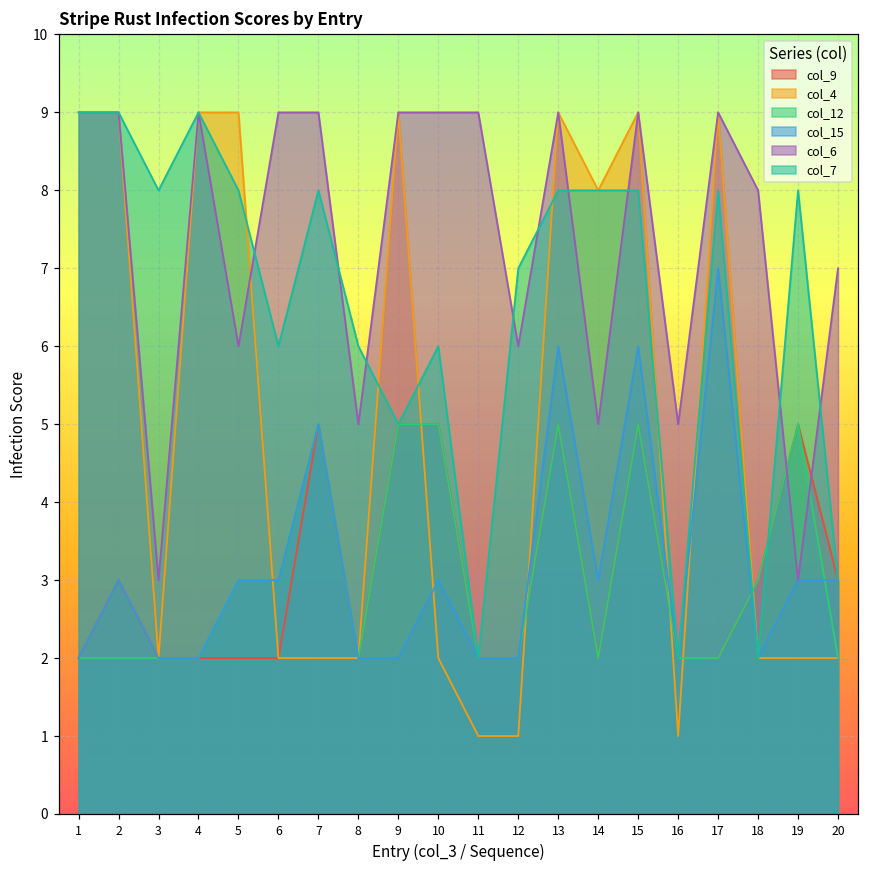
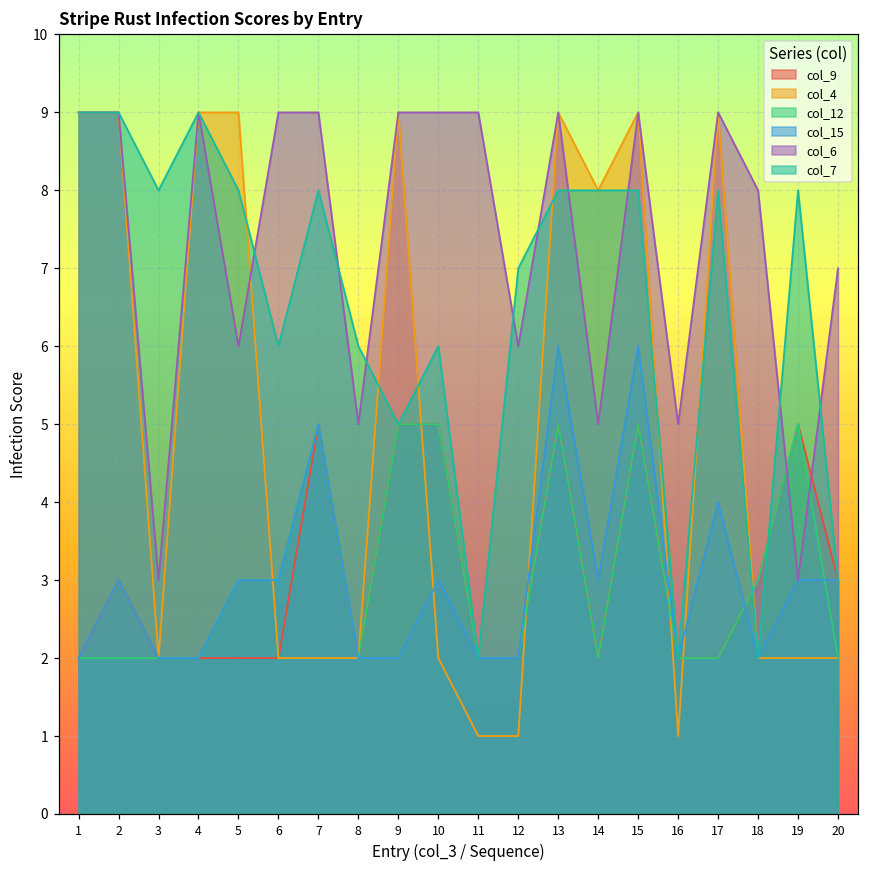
col_15, 17: 7 -> 4
